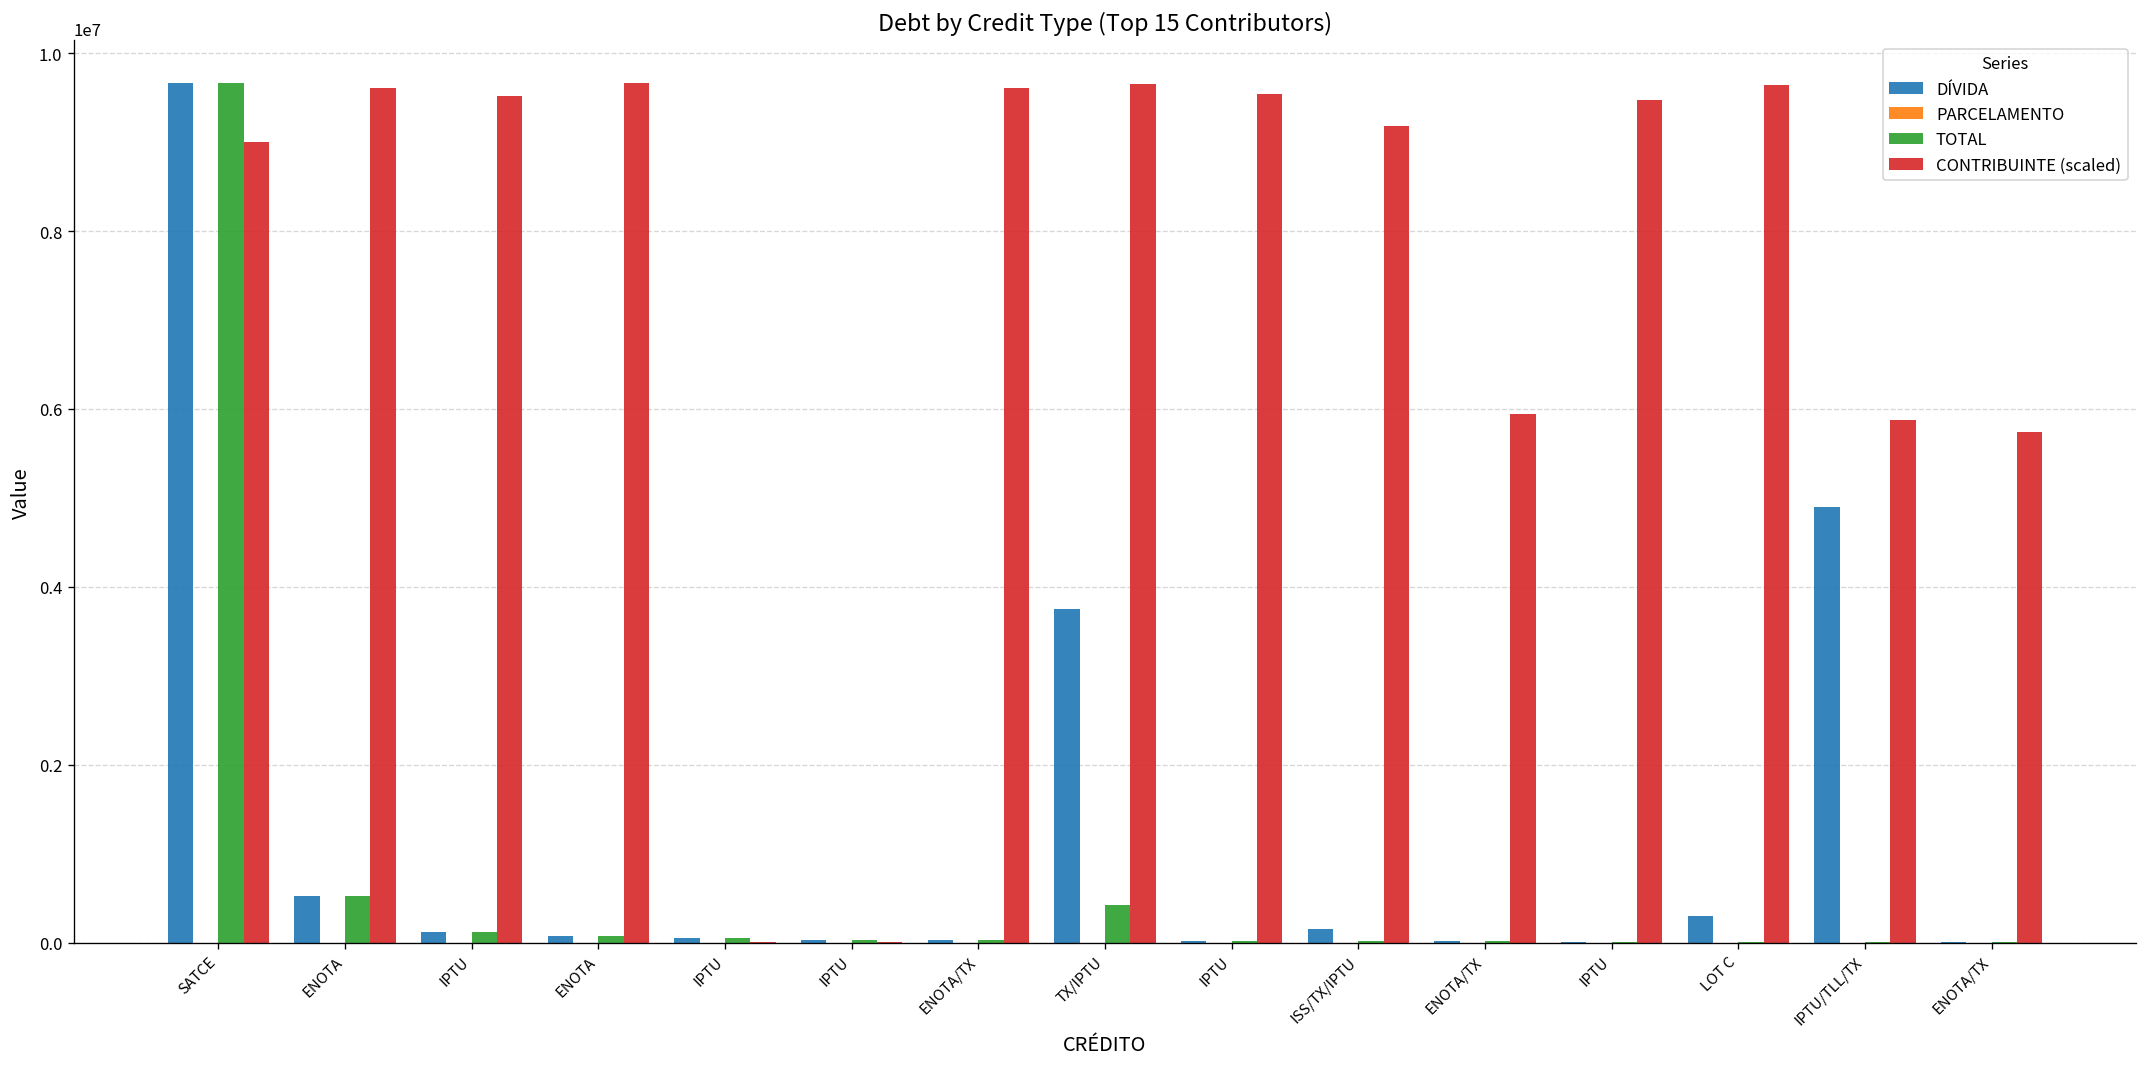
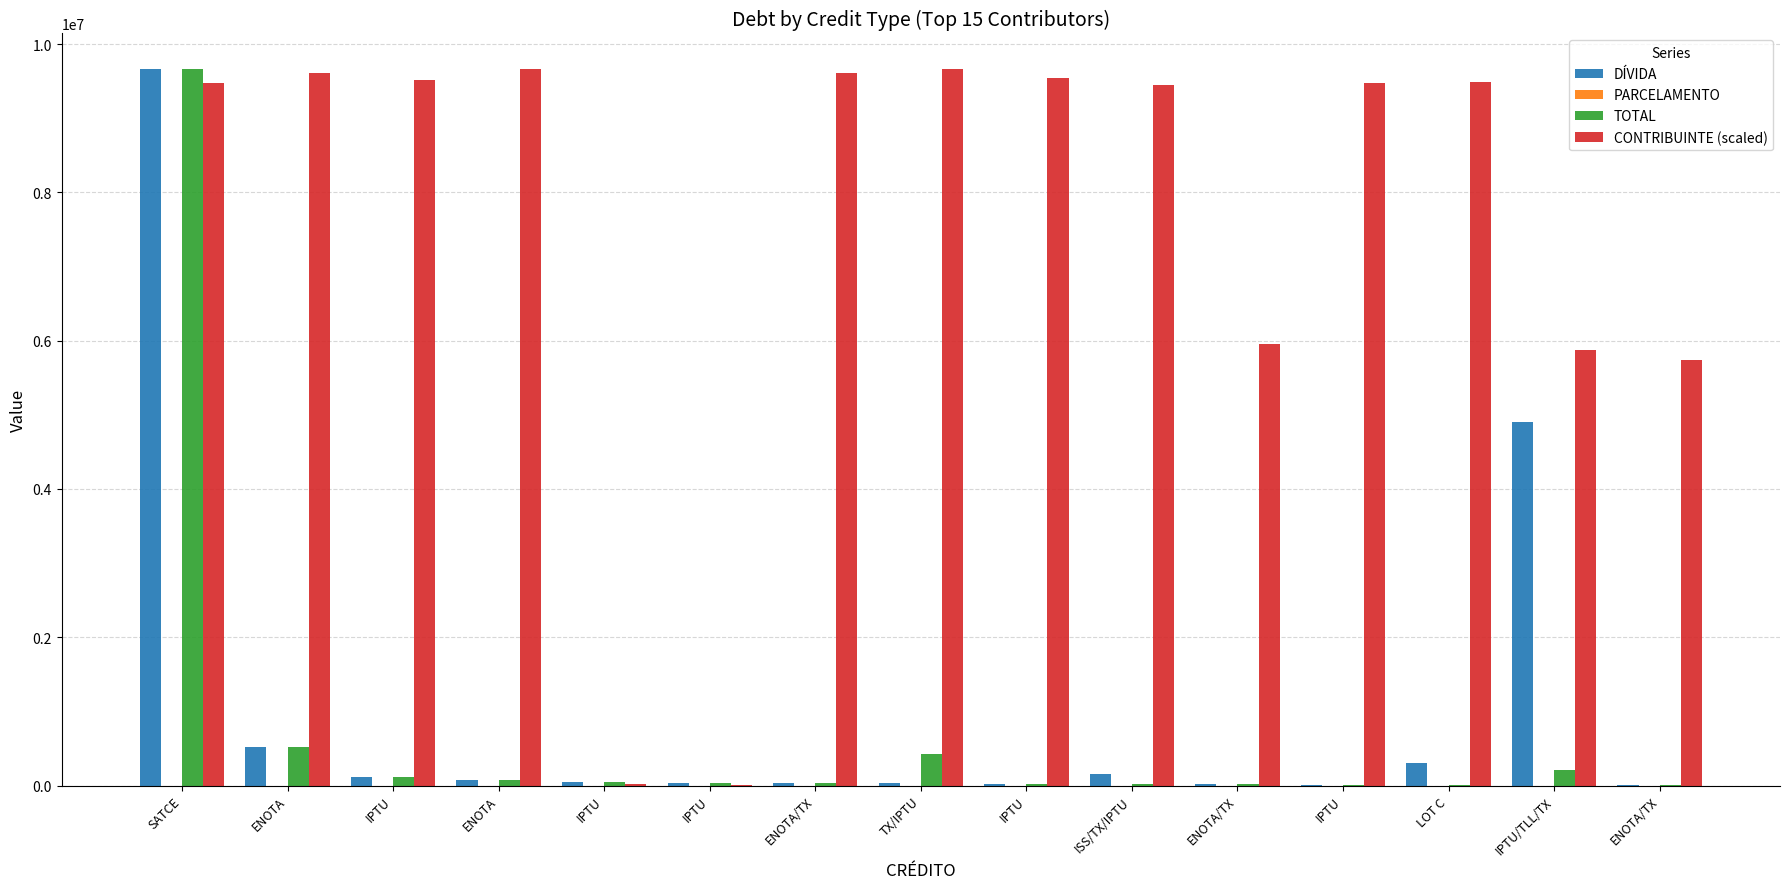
CONTRIBUINTE (scaled), SATCE: 9000000 -> 9500000
DÍVIDA, TX/IPTU: 3800000 -> 0
CONTRIBUINTE (scaled), ISS/TX/IPTU: 9200000 -> 9400000
CONTRIBUINTE (scaled), LOT C: 9600000 -> 9500000
TOTAL, IPTU/TLL/TX: 0 -> 200000
